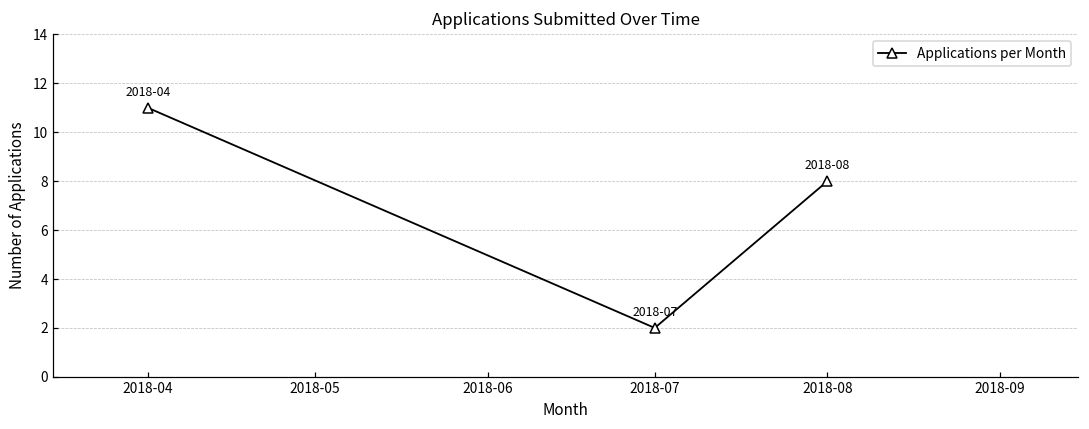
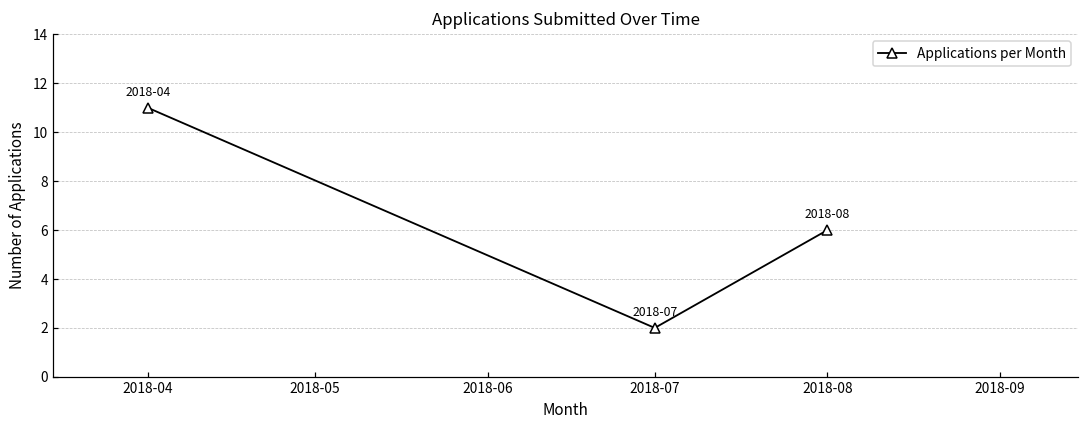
2018-08: 8 -> 6
